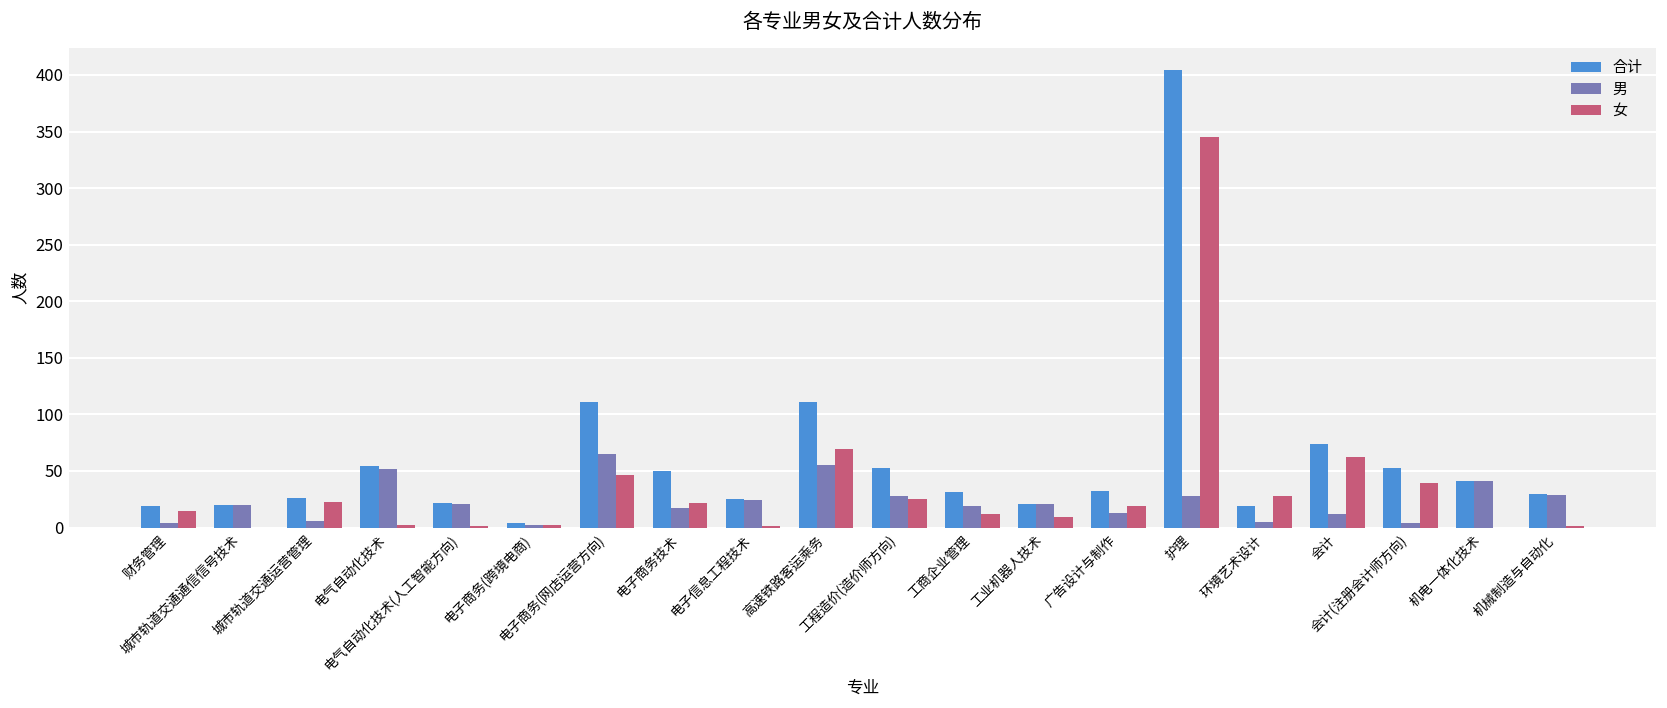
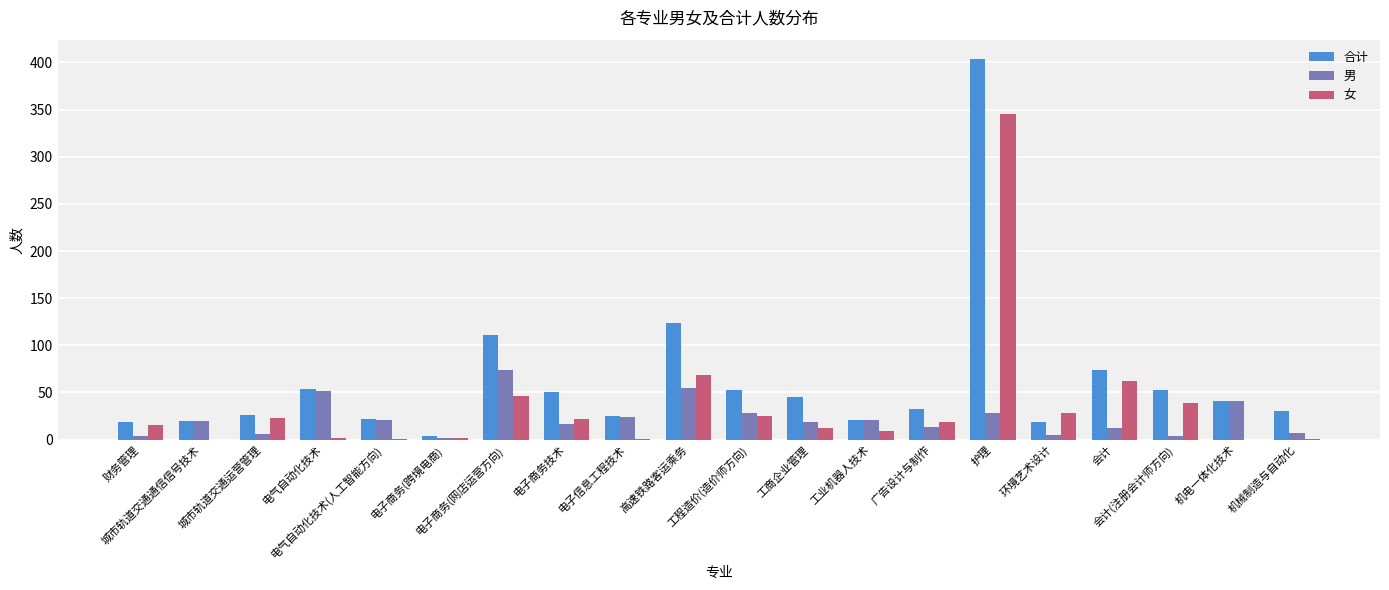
男, 电子商务(网店运营方向): 65 -> 74
合计, 高速铁路客运乘务: 110 -> 120
合计, 工商企业管理: 30 -> 50
男, 机械制造与自动化: 30 -> 10
